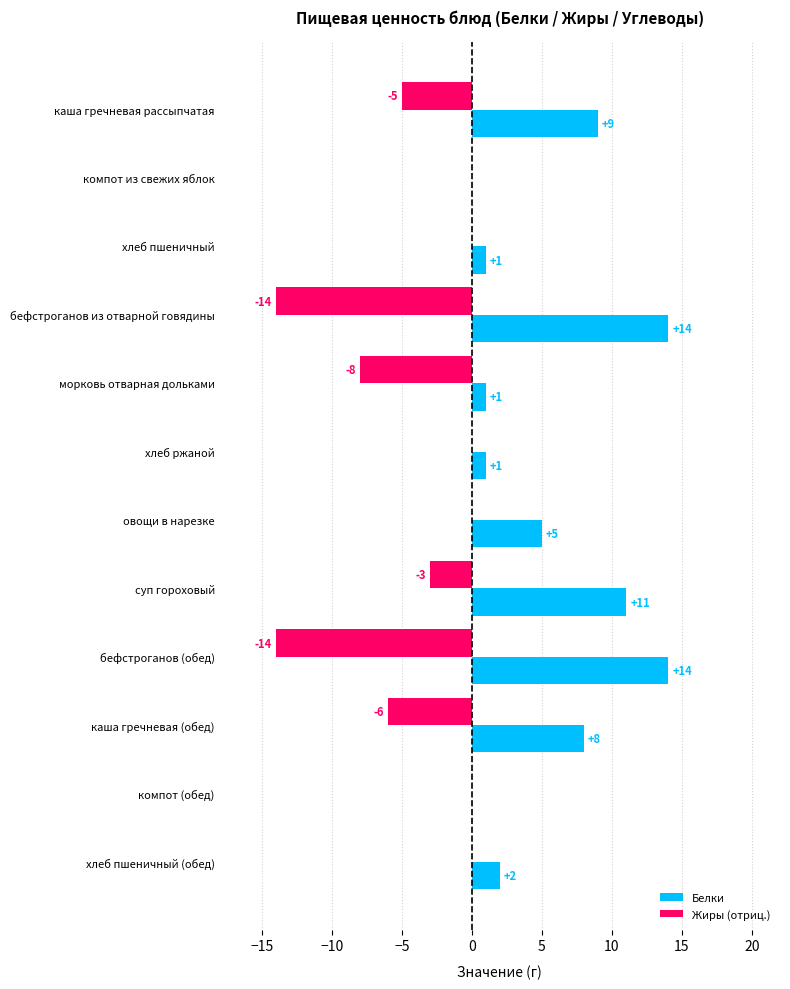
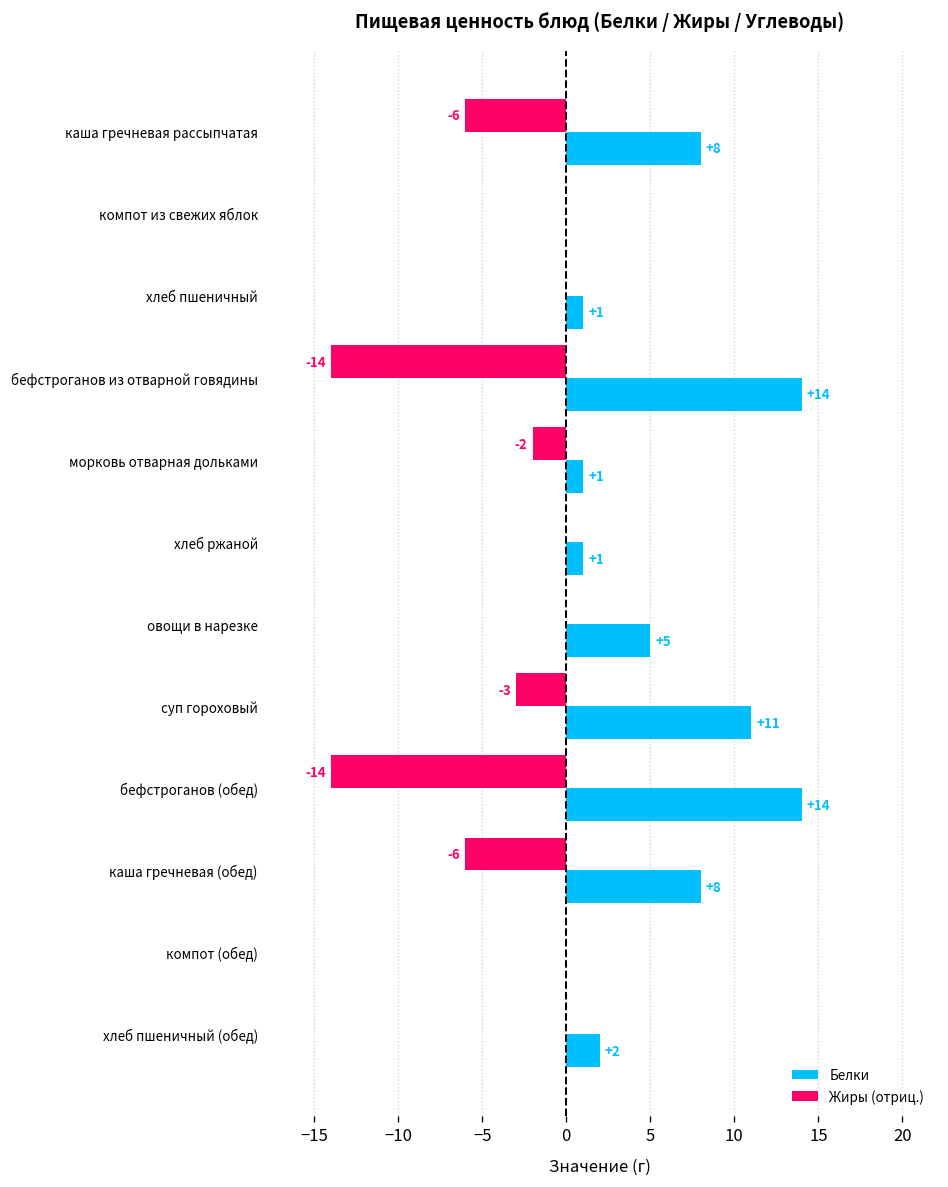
Жиры (отриц.), каша гречневая рассыпчатая: -5 -> -6
Белки, каша гречневая рассыпчатая: +9 -> +8
Жиры (отриц.), морковь отварная дольками: -8 -> -2
